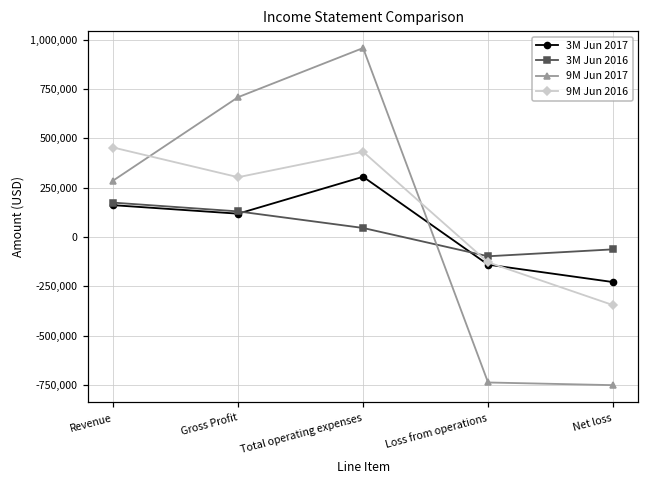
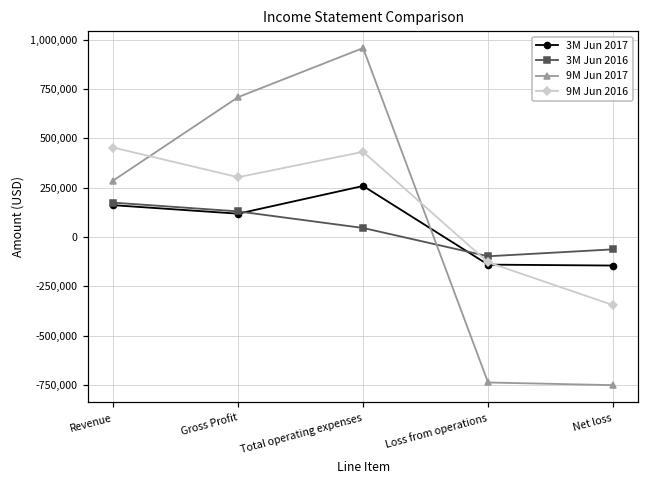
3M Jun 2017, Total operating expenses: 300,000 -> 260,000
3M Jun 2017, Net loss: -230,000 -> -150,000
